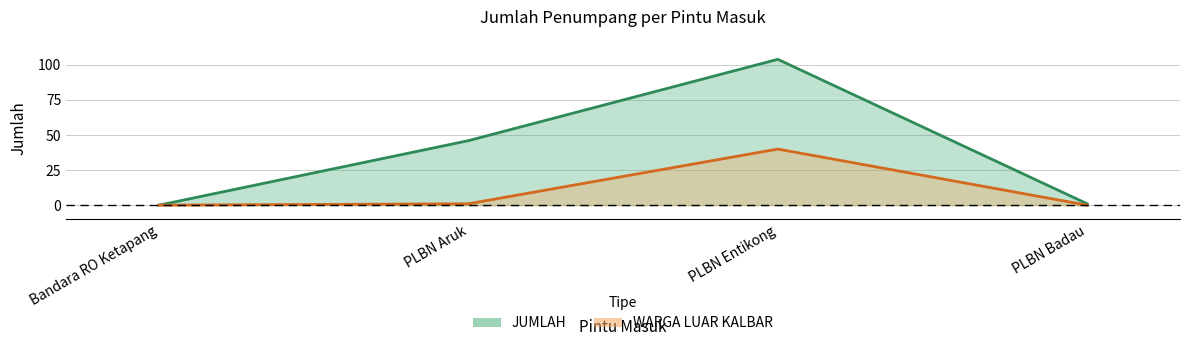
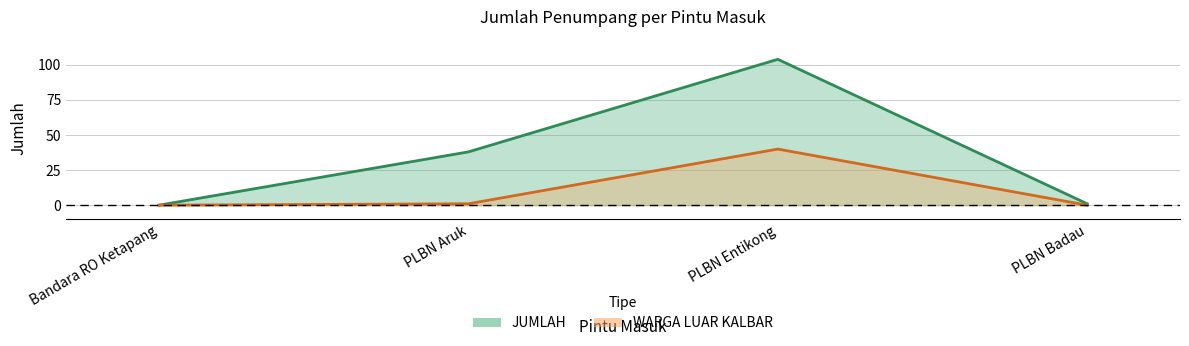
JUMLAH, PLBN Aruk: 46 -> 38
